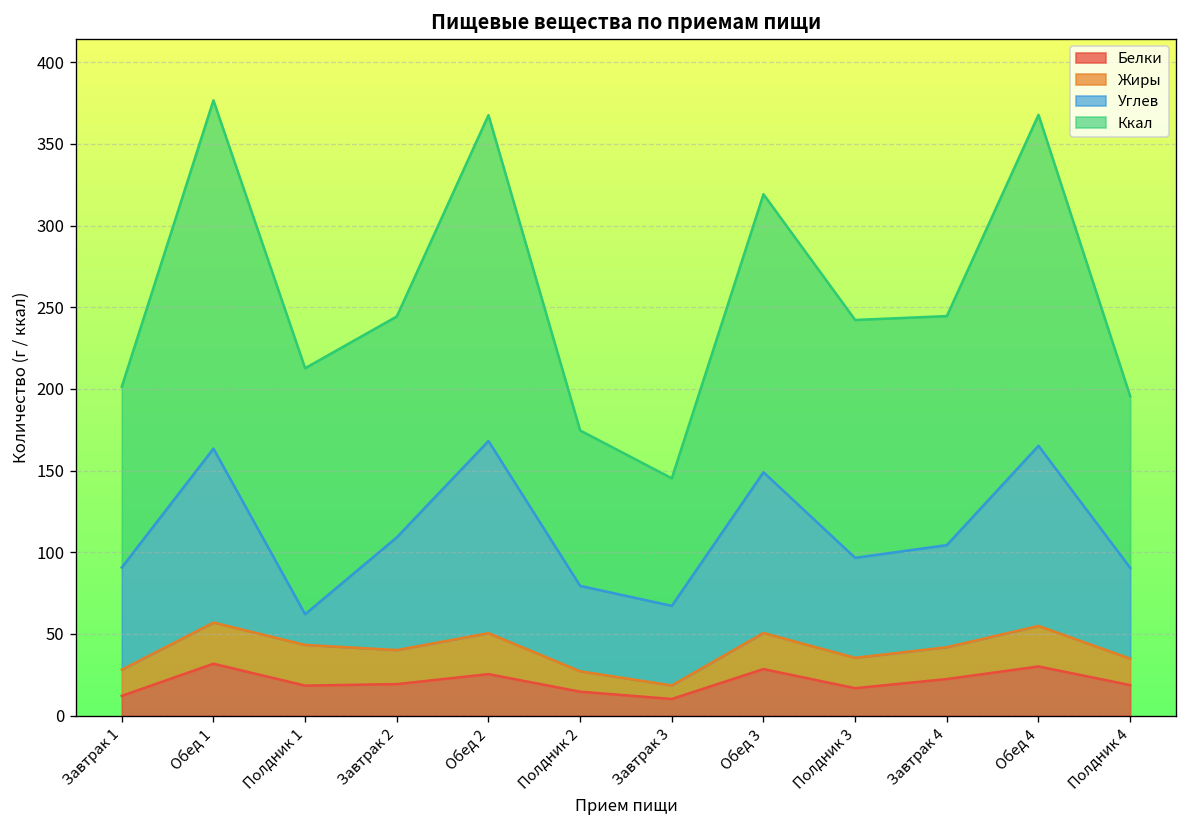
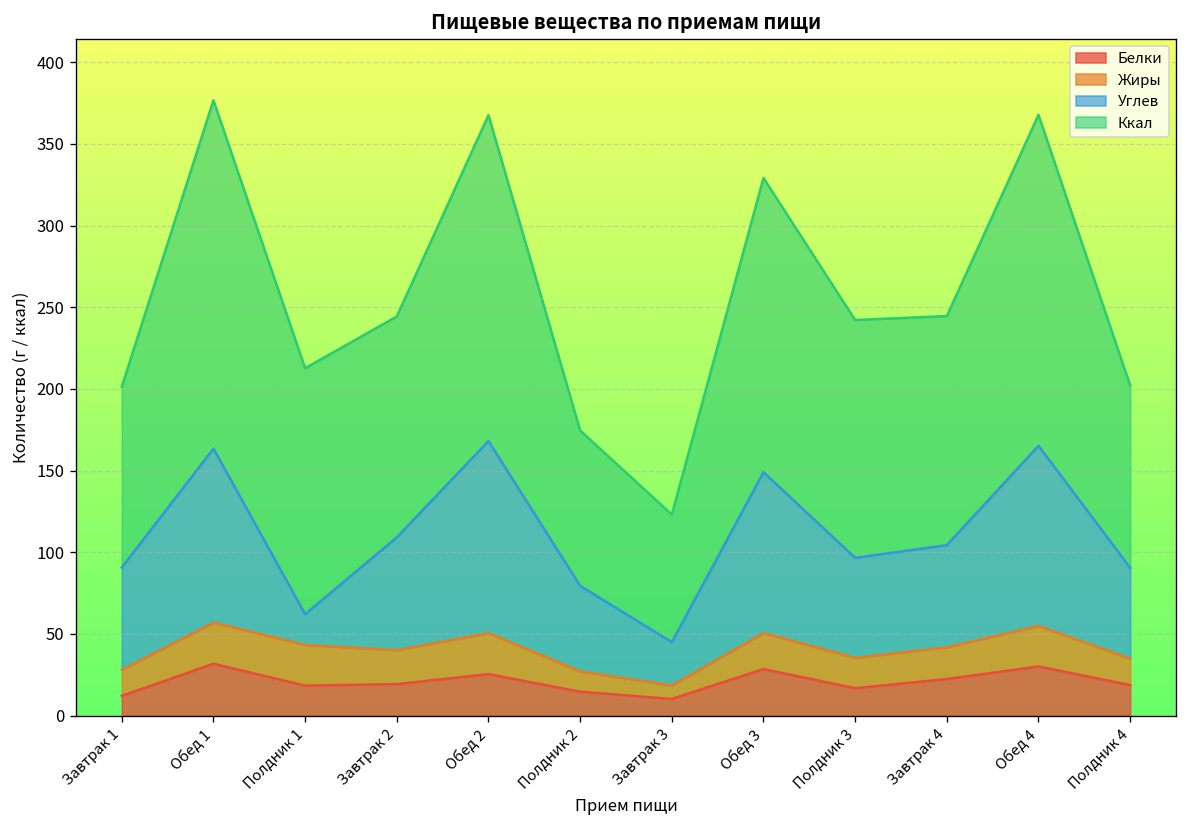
Углев, Завтрак 3: 49 -> 27
Ккал, Обед 3: 170 -> 180
Ккал, Полдник 4: 105 -> 112
